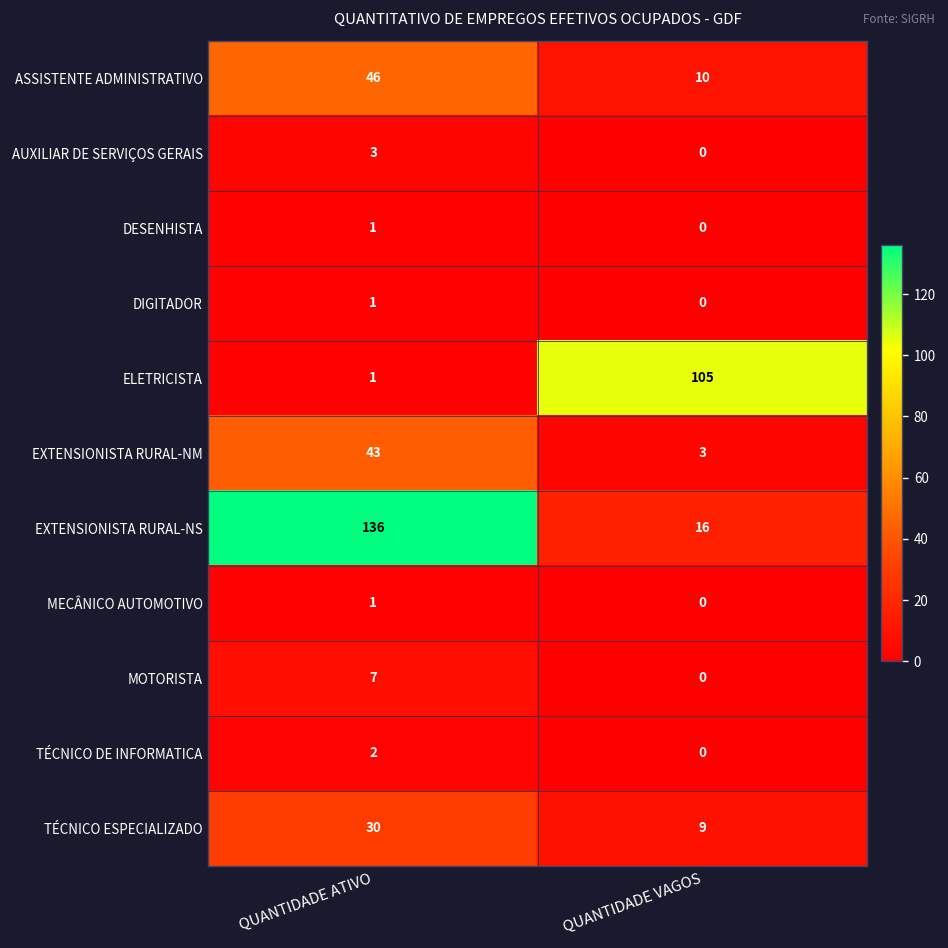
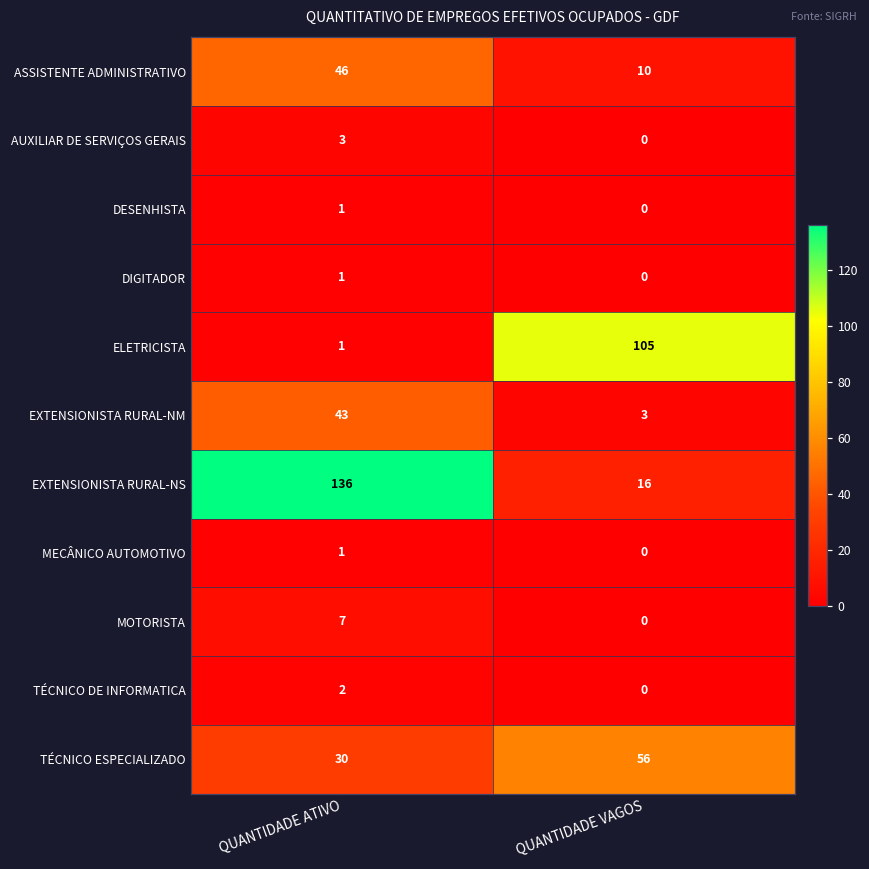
TÉCNICO ESPECIALIZADO, QUANTIDADE VAGOS: 9 -> 56
